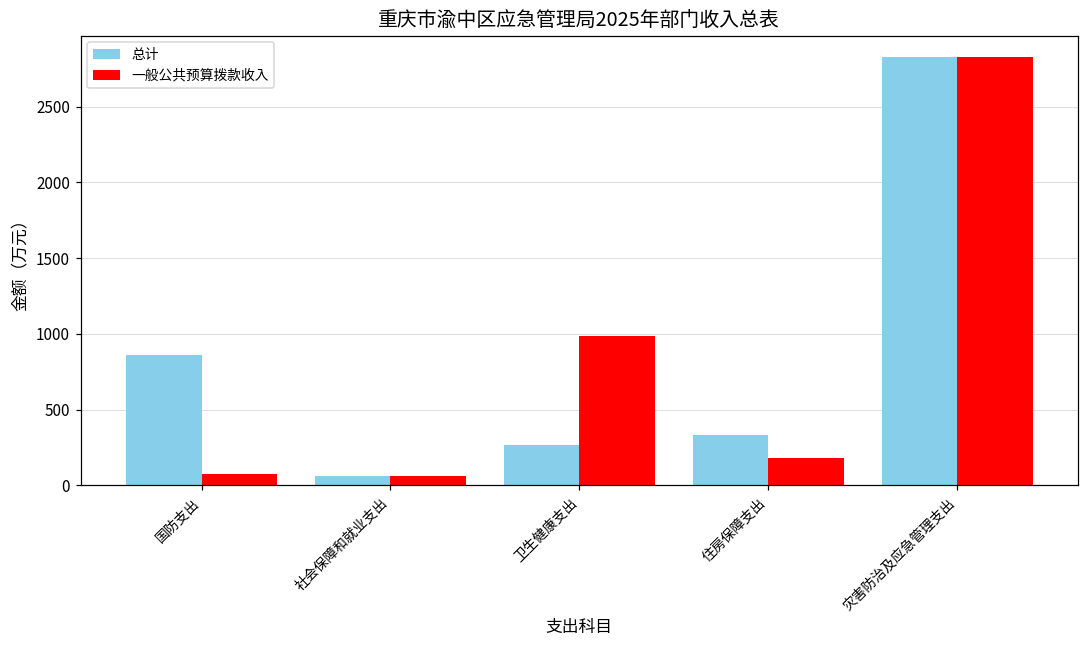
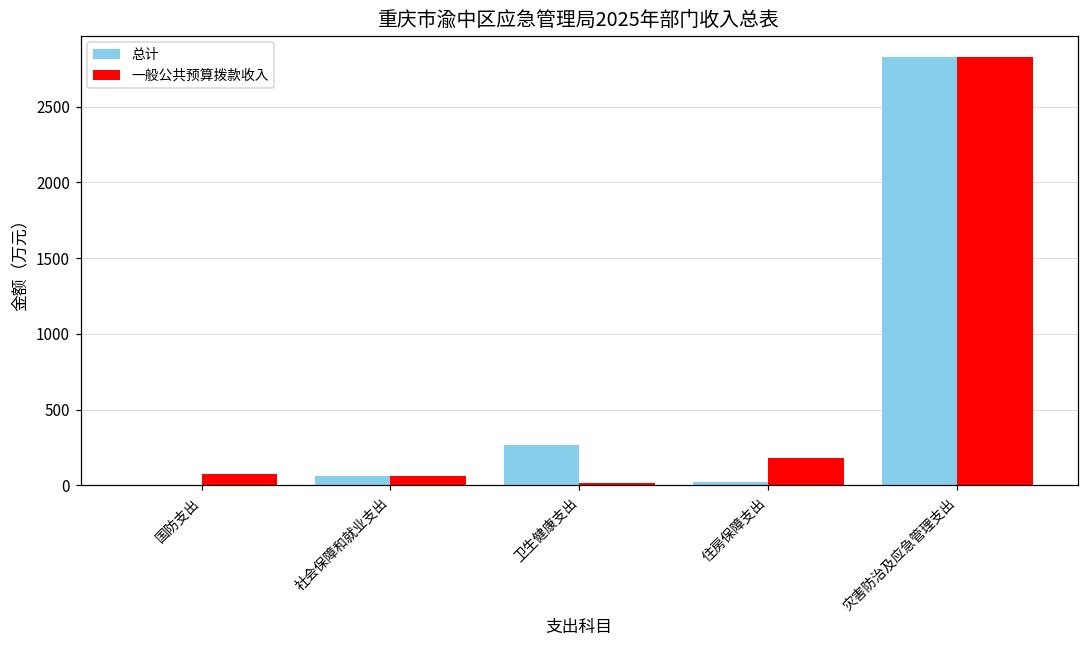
总计, 国防支出: 860 -> 0
一般公共预算拨款收入, 卫生健康支出: 990 -> 20
总计, 住房保障支出: 330 -> 20
